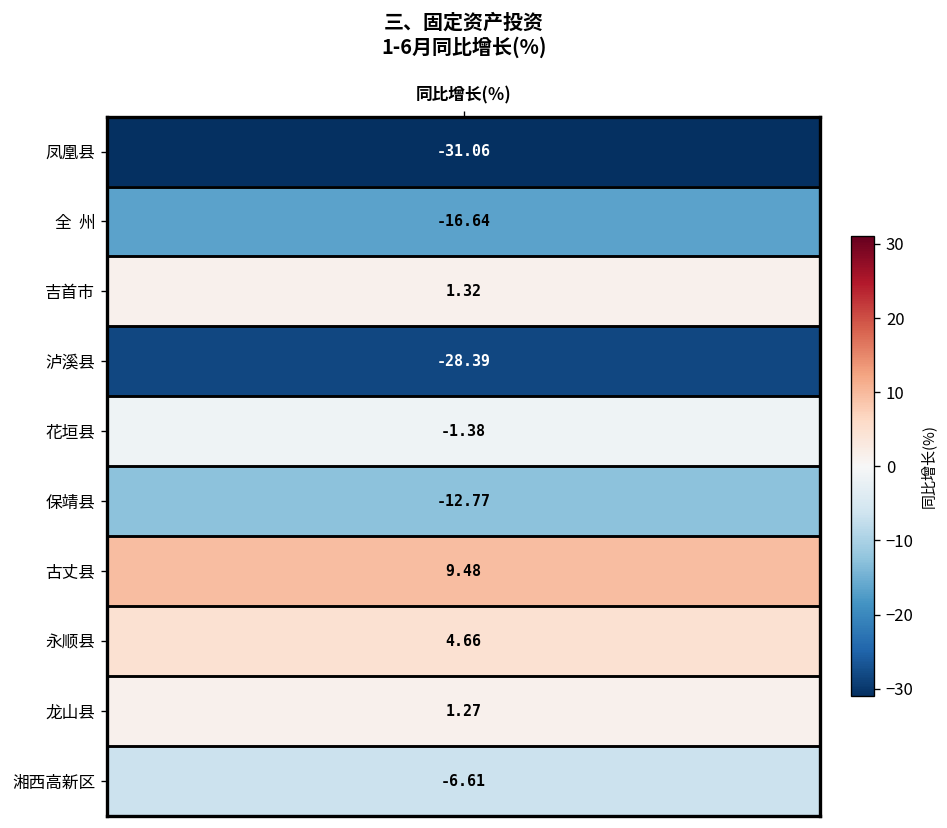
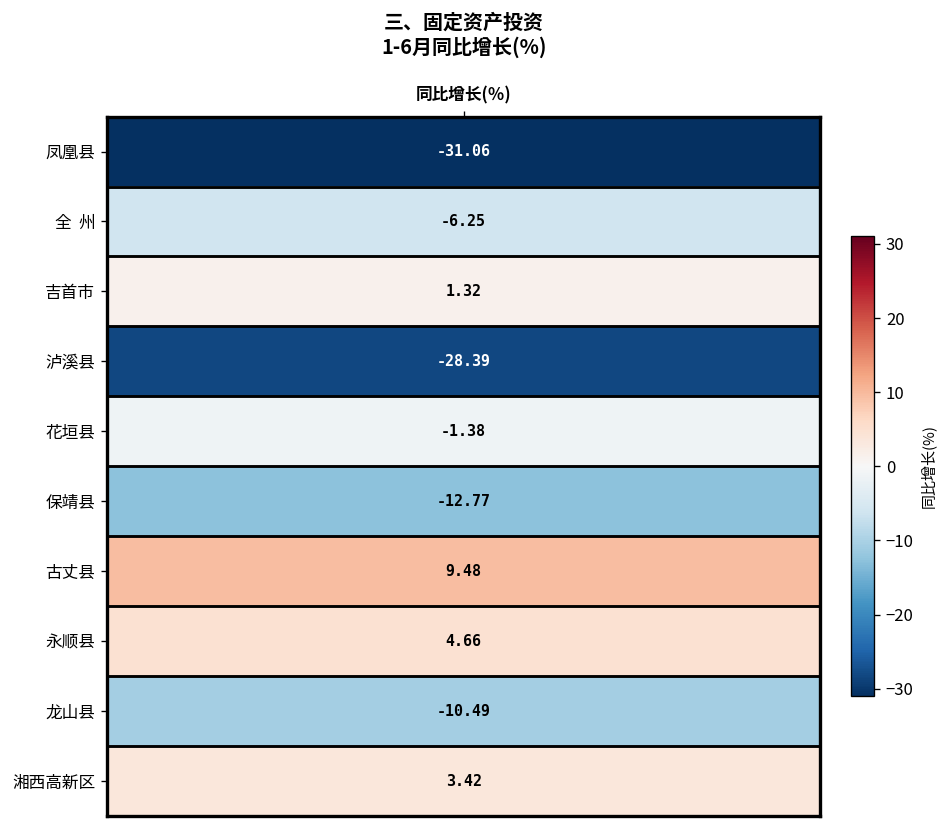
全 州, 同比增长(％): -16.64 -> -6.25
龙山县, 同比增长(％): 1.27 -> -10.49
湘西高新区, 同比增长(％): -6.61 -> 3.42
